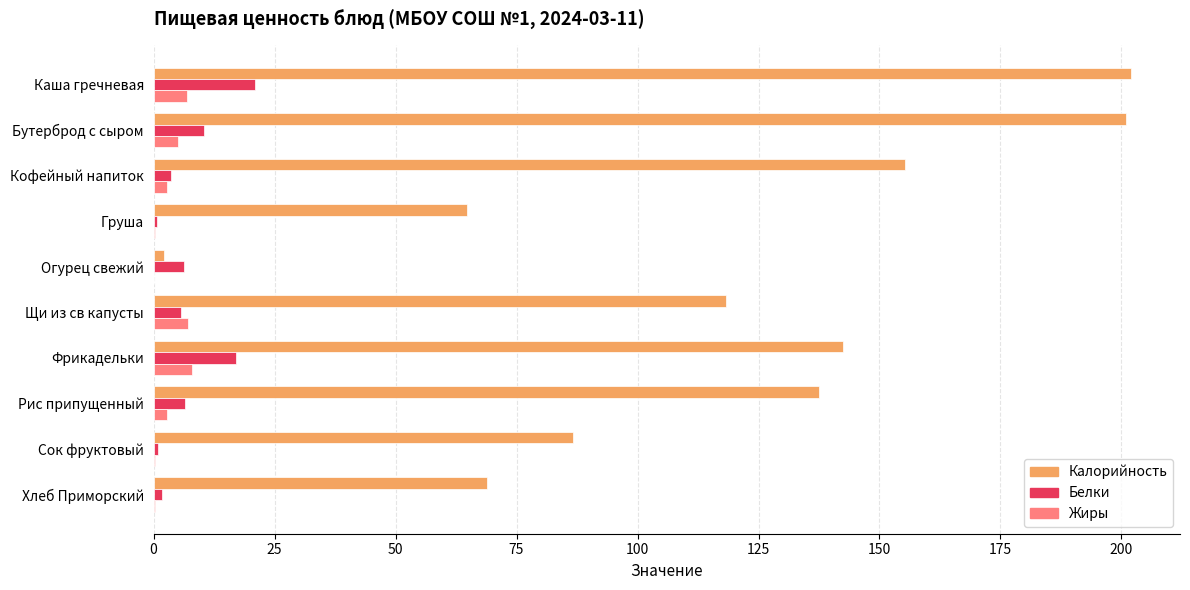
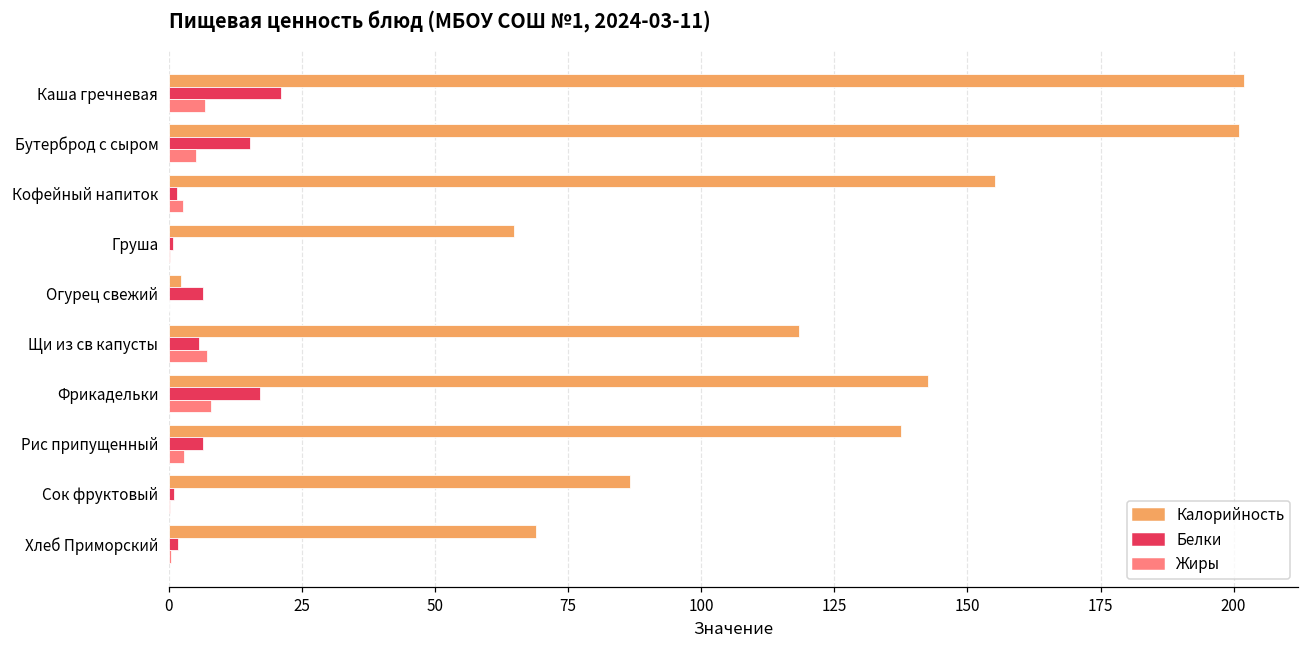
Белки, Бутерброд с сыром: 10 -> 15
Белки, Кофейный напиток: 4 -> 2
